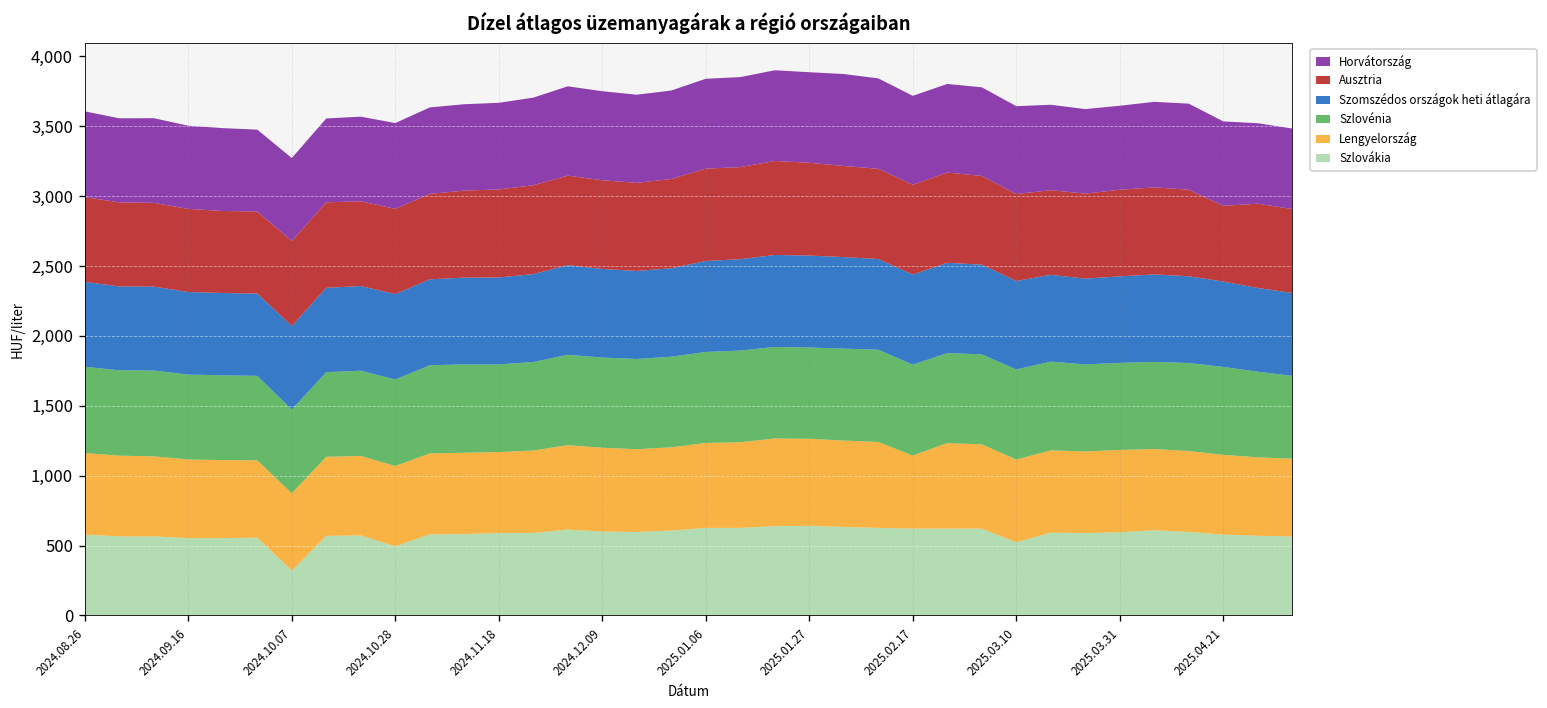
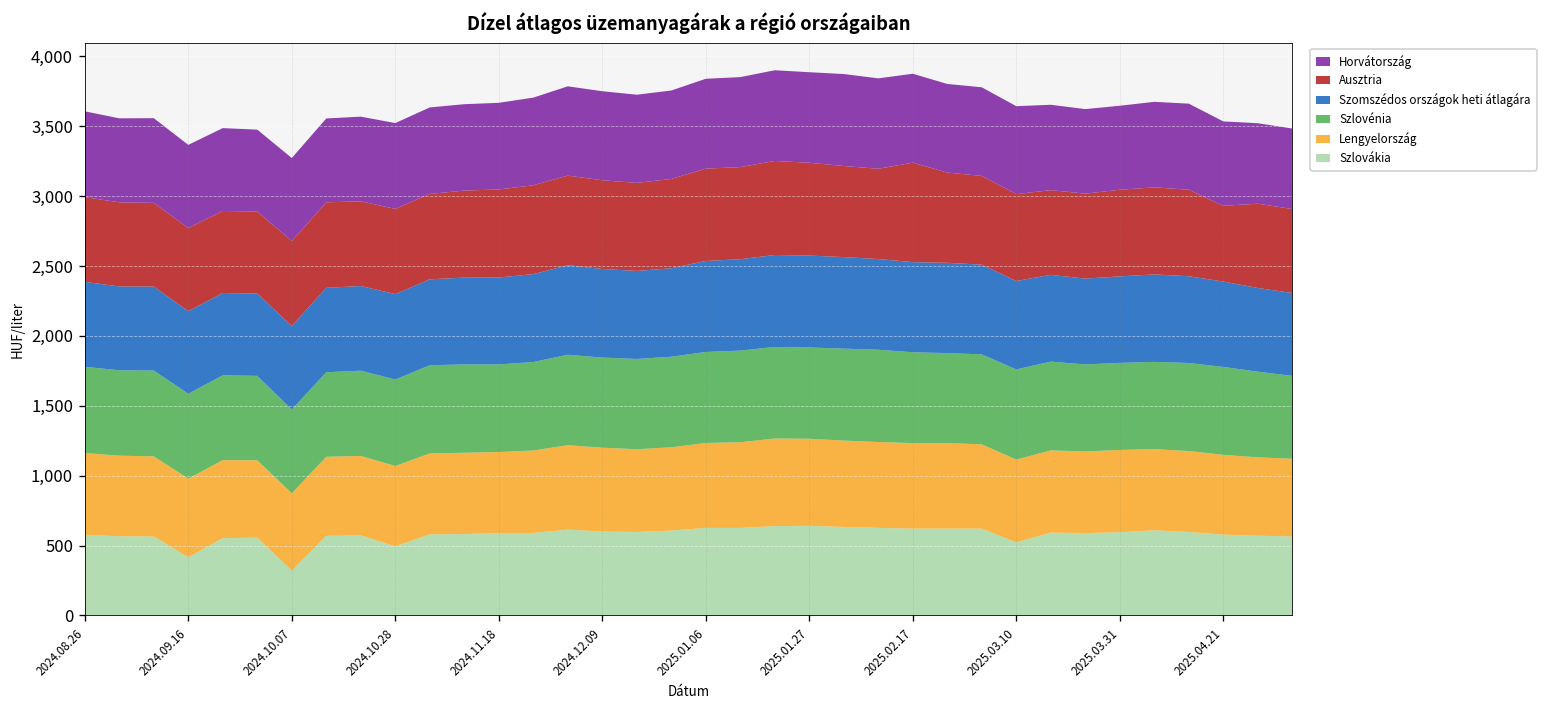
Szlovákia, 2024.09.16: 550 -> 420
Lengyelország, 2025.02.17: 520 -> 610
Ausztria, 2025.02.17: 640 -> 710
